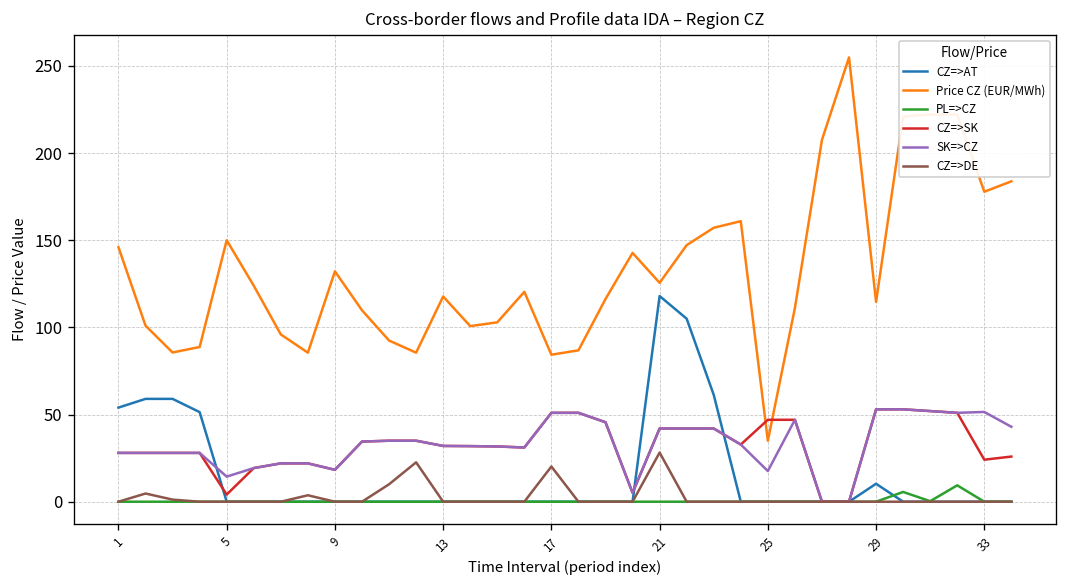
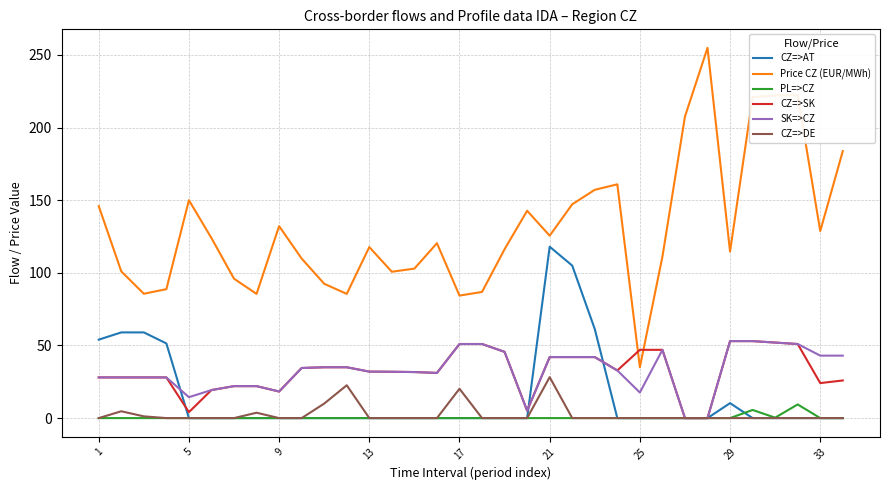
Price CZ (EUR/MWh), 33: 178 -> 129
SK=>CZ, 33: 52 -> 43
